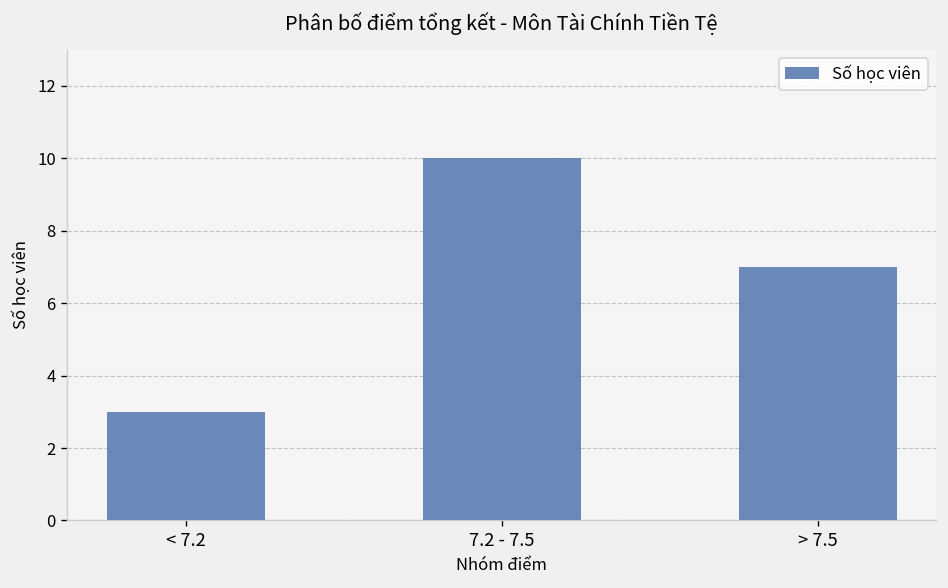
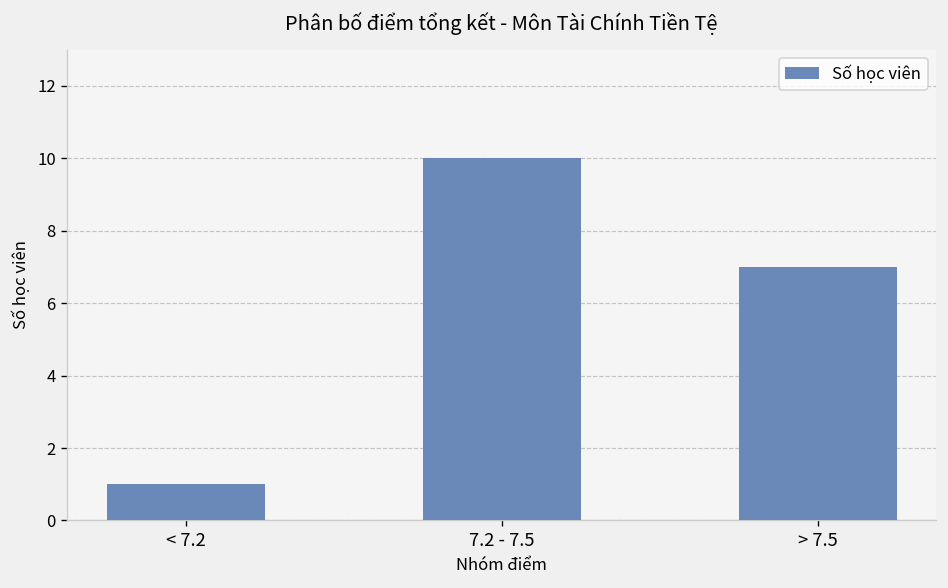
< 7.2: 3 -> 1
